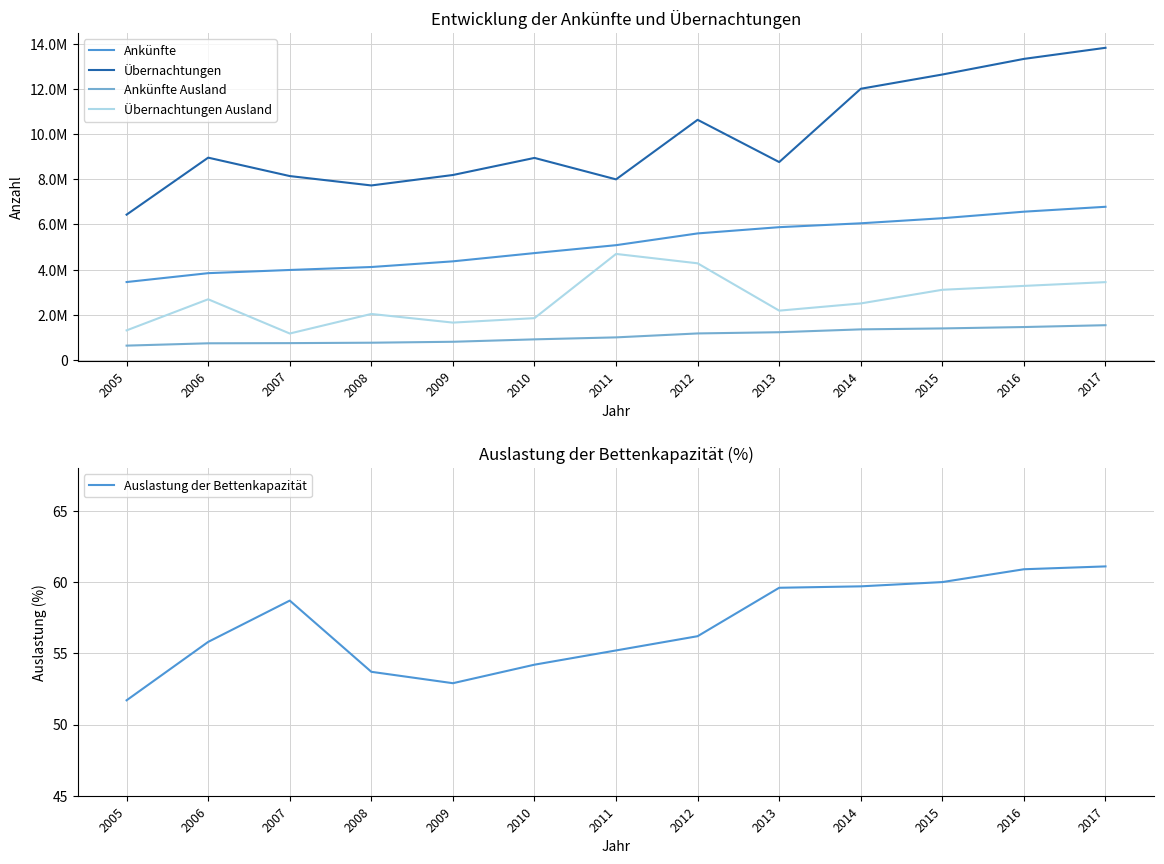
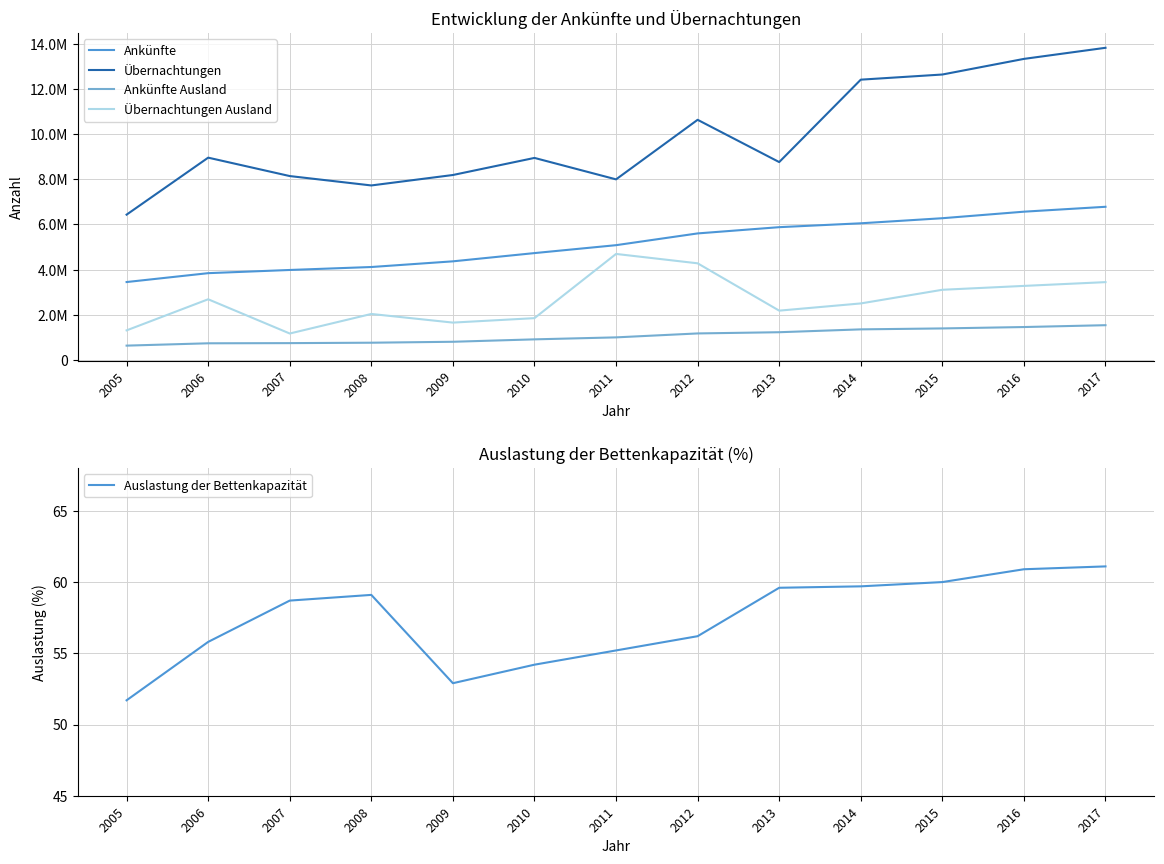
Entwicklung der Ankünfte und Übernachtungen, Übernachtungen, 2014: 12000000 -> 12400000
Auslastung der Bettenkapazität (%), 2008: 53.7 -> 59.1
